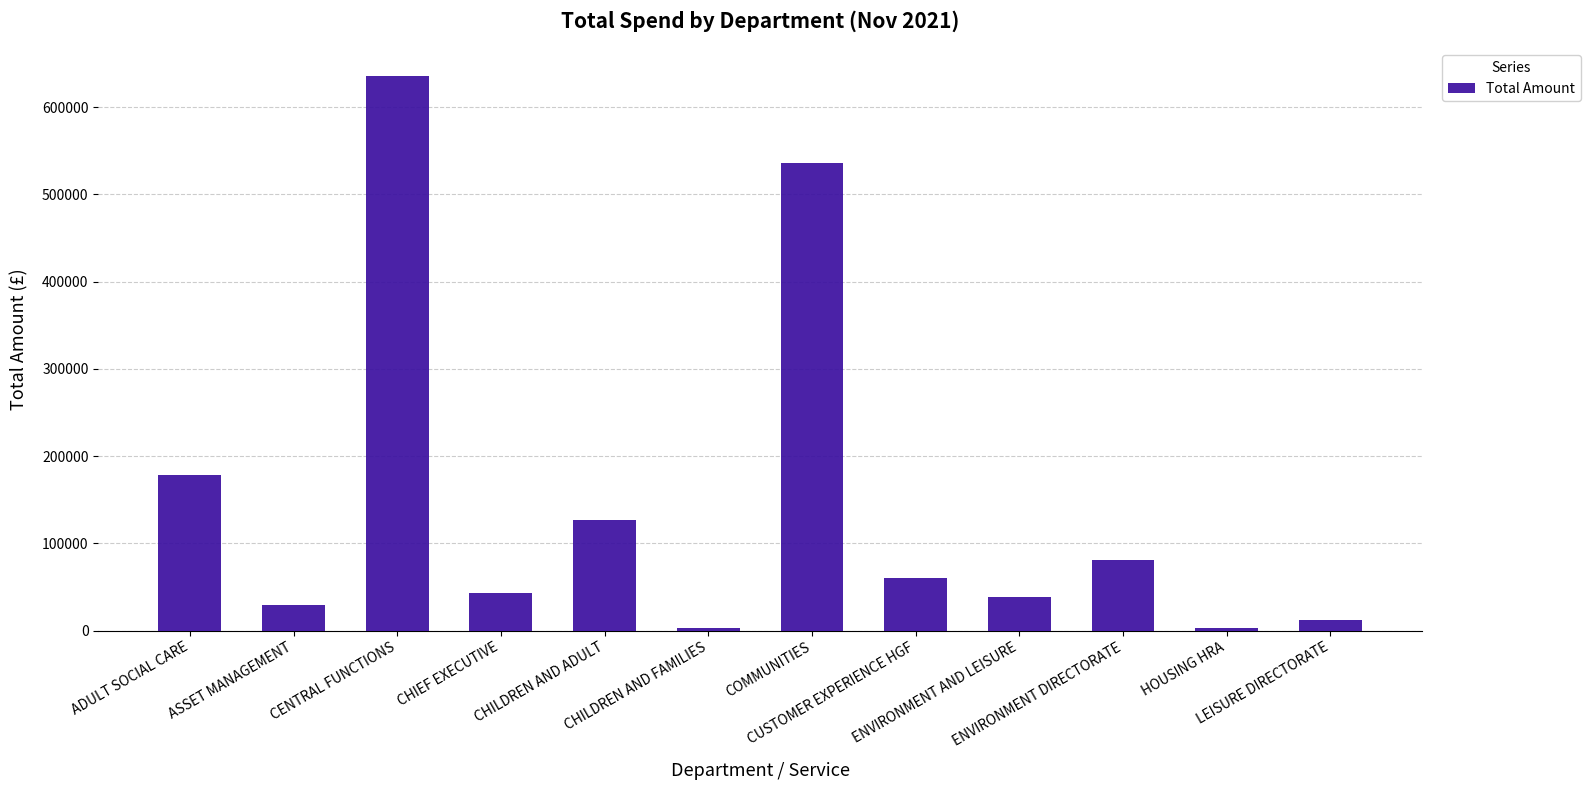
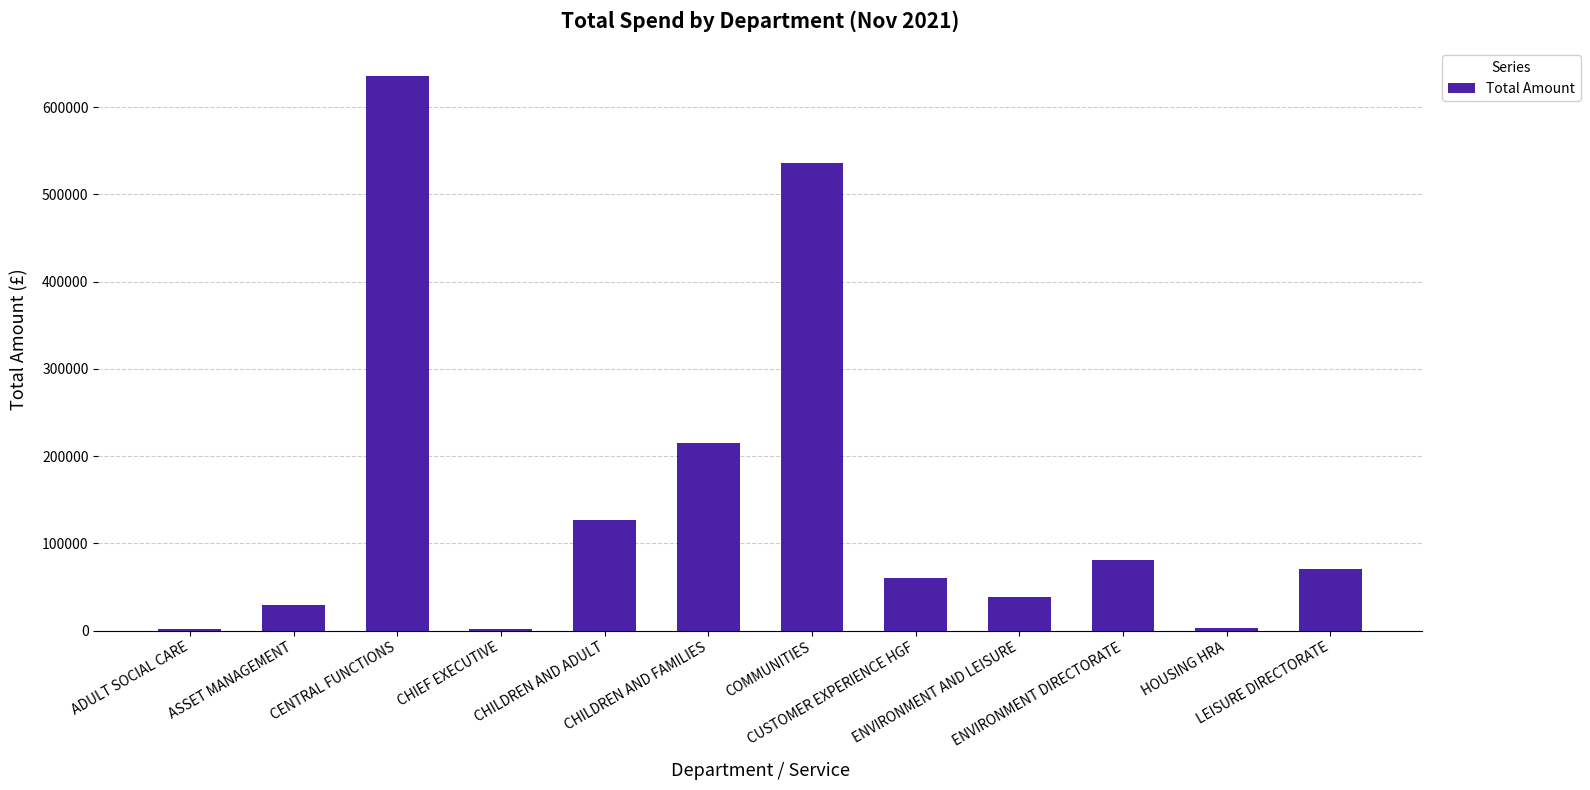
ADULT SOCIAL CARE: 180000 -> 0
CHIEF EXECUTIVE: 40000 -> 0
CHILDREN AND FAMILIES: 0 -> 220000
LEISURE DIRECTORATE: 10000 -> 70000
